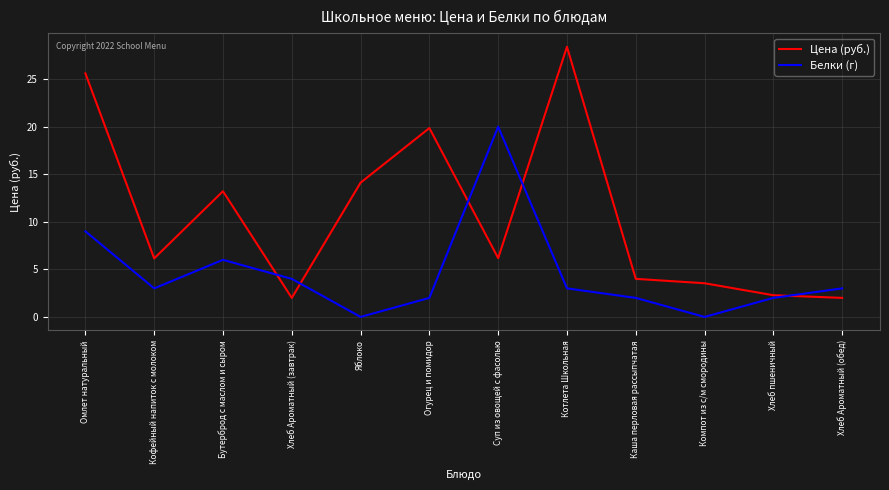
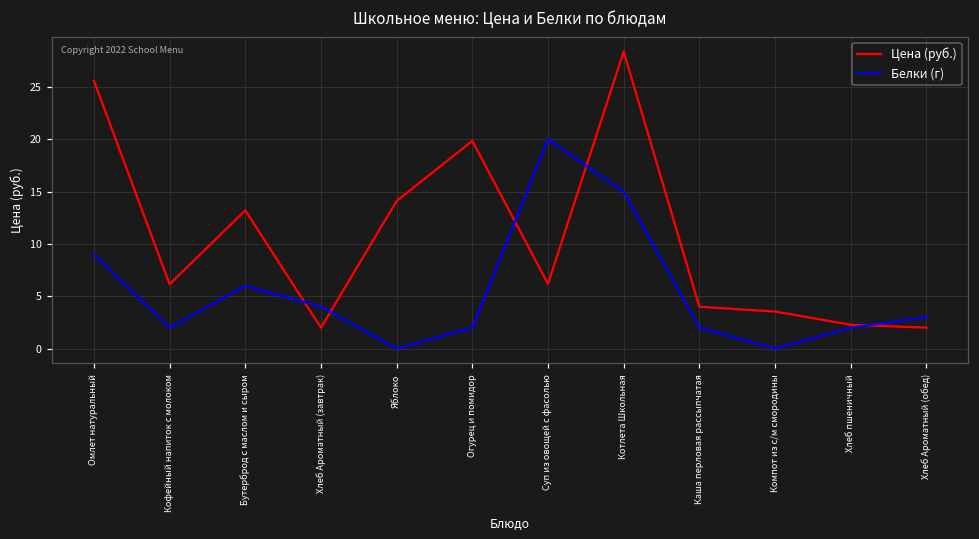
Белки (г), Кофейный напиток с молоком: 3 -> 2
Белки (г), Котлета Школьная: 3 -> 15
